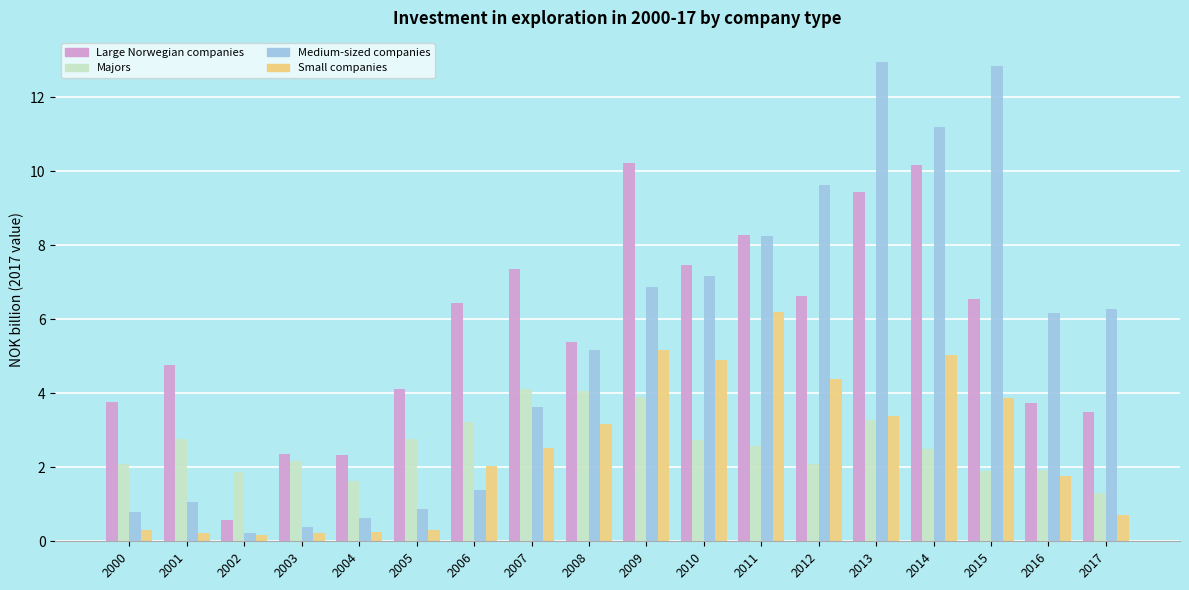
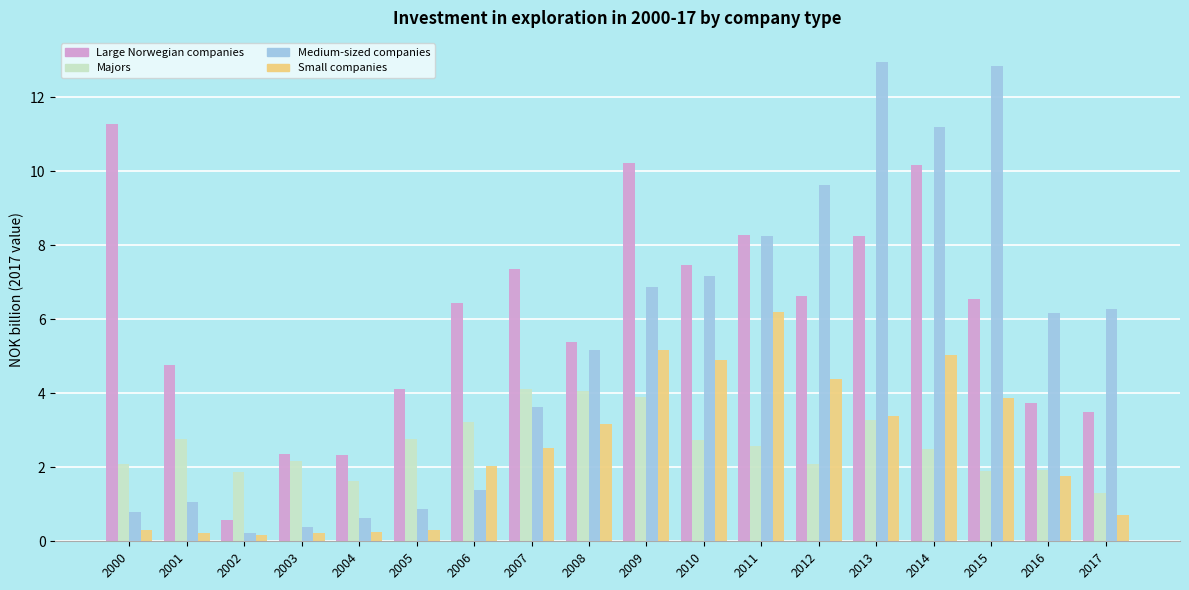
Large Norwegian companies, 2000: 3.8 -> 11.3
Large Norwegian companies, 2013: 9.4 -> 8.3
